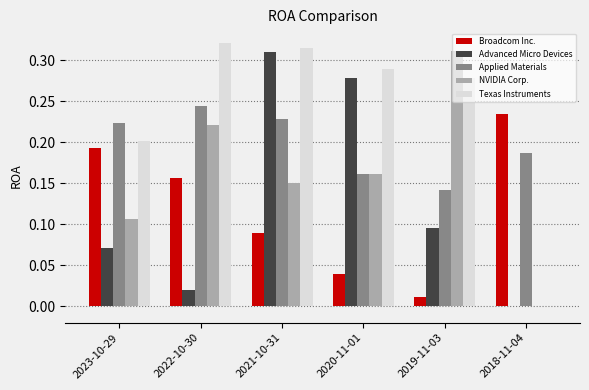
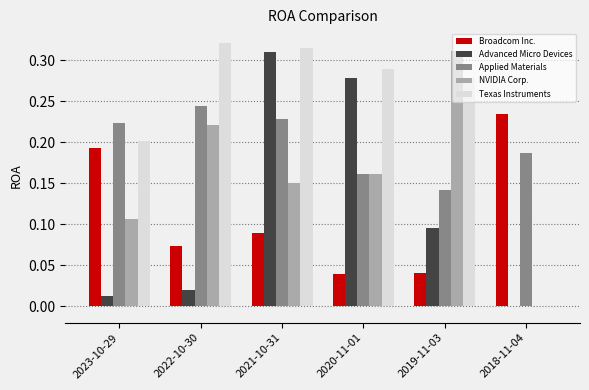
Advanced Micro Devices, 2023-10-29: 0.07 -> 0.01
Broadcom Inc., 2022-10-30: 0.16 -> 0.07
Broadcom Inc., 2019-11-03: 0.01 -> 0.04
